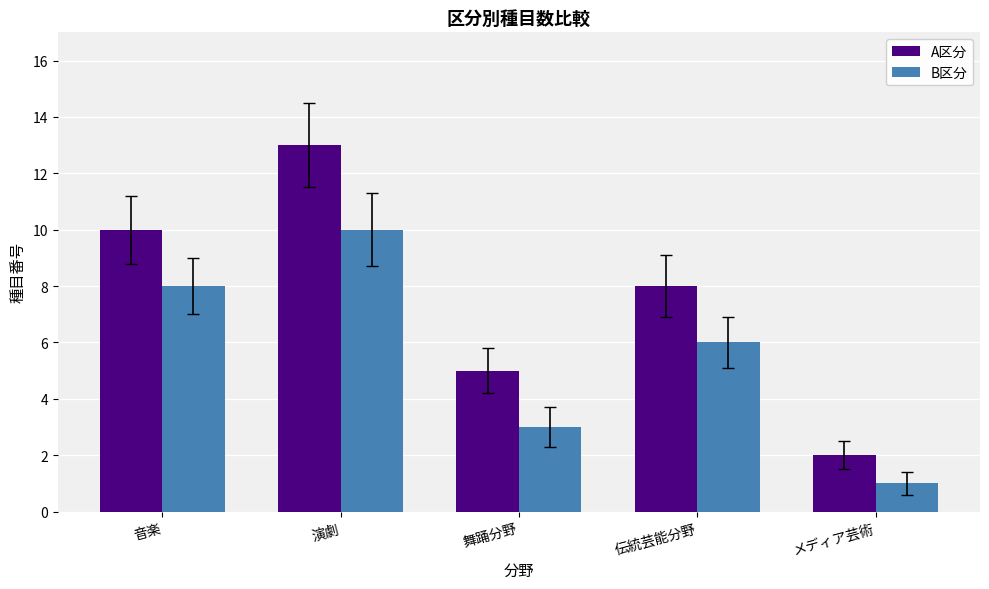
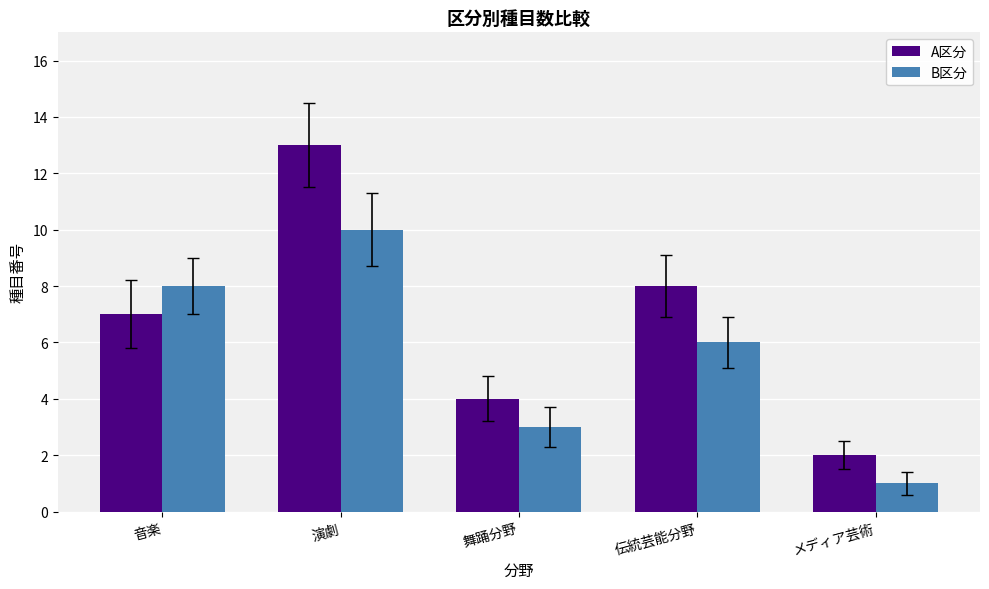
A区分, 音楽: 10 -> 7
A区分, 舞踊分野: 5 -> 4
